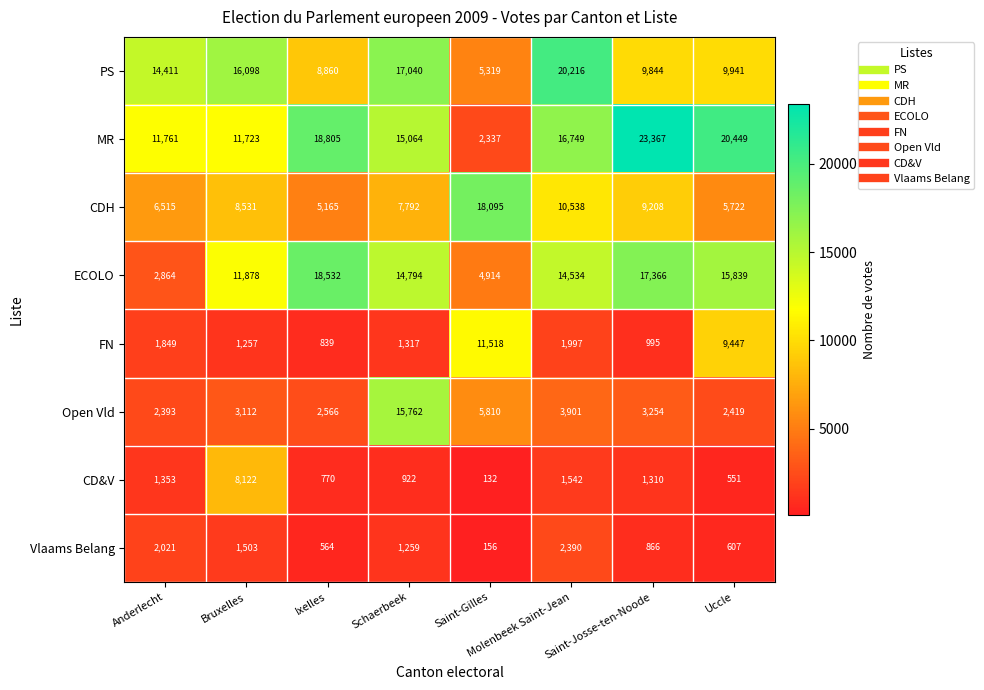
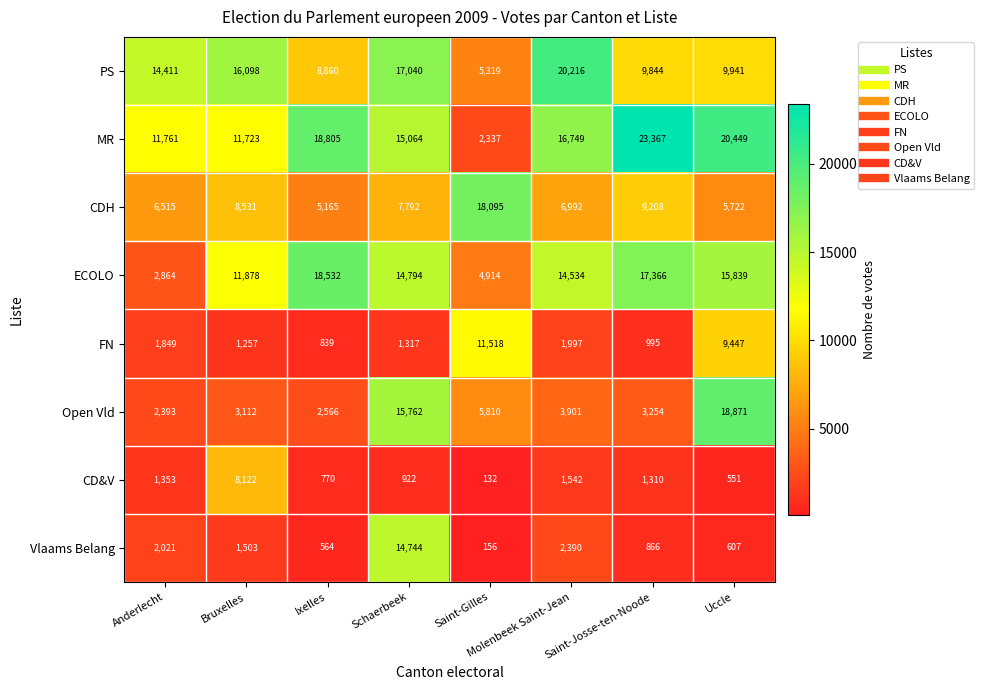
CDH, Molenbeek Saint-Jean: 10,538 -> 6,992
Open Vld, Uccle: 2,419 -> 18,871
Vlaams Belang, Schaerbeek: 1,259 -> 14,744
